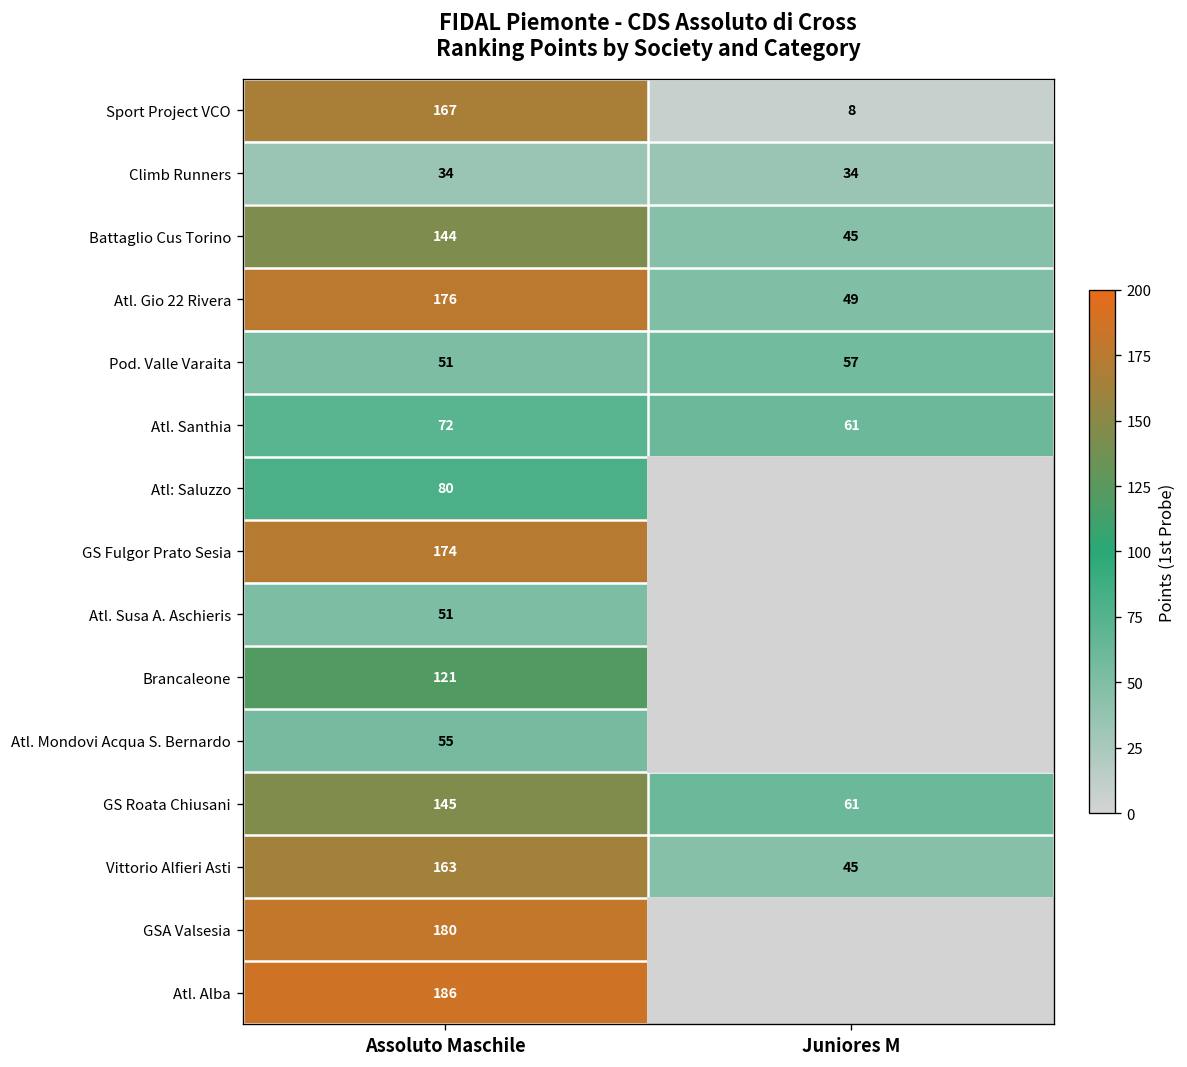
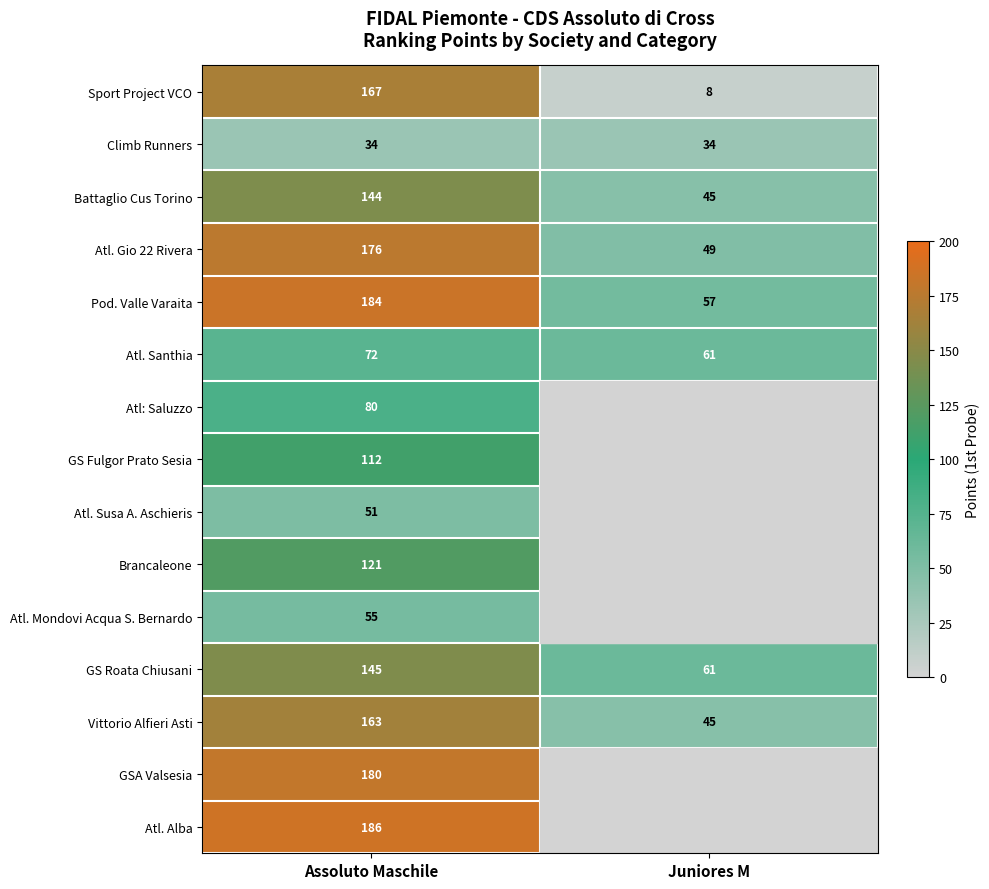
Pod. Valle Varaita, Assoluto Maschile: 51 -> 184
GS Fulgor Prato Sesia, Assoluto Maschile: 174 -> 112
